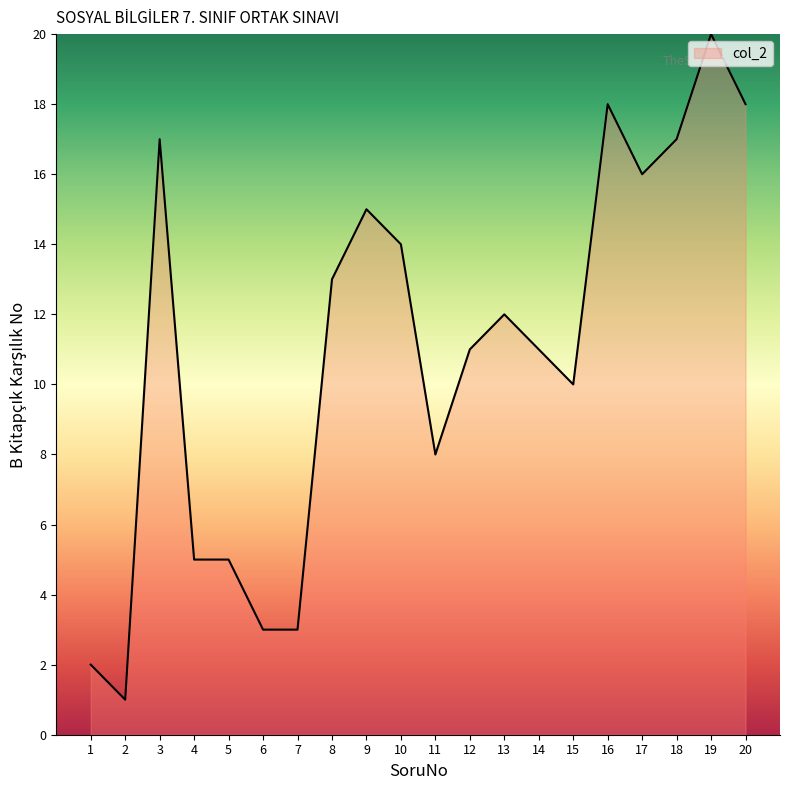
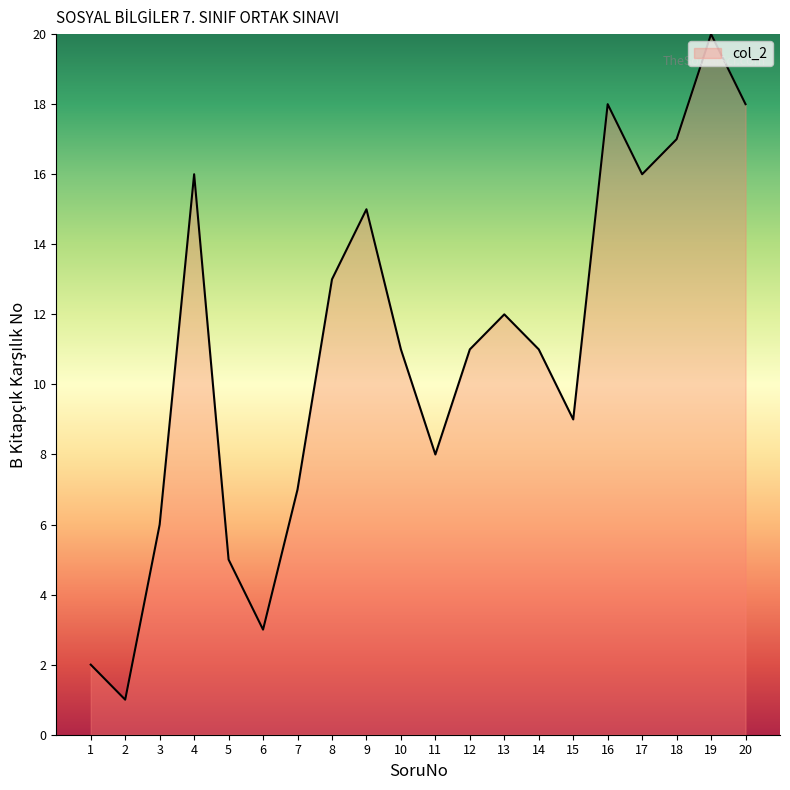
3: 17 -> 6
4: 5 -> 16
7: 3 -> 7
10: 14 -> 11
15: 10 -> 9
